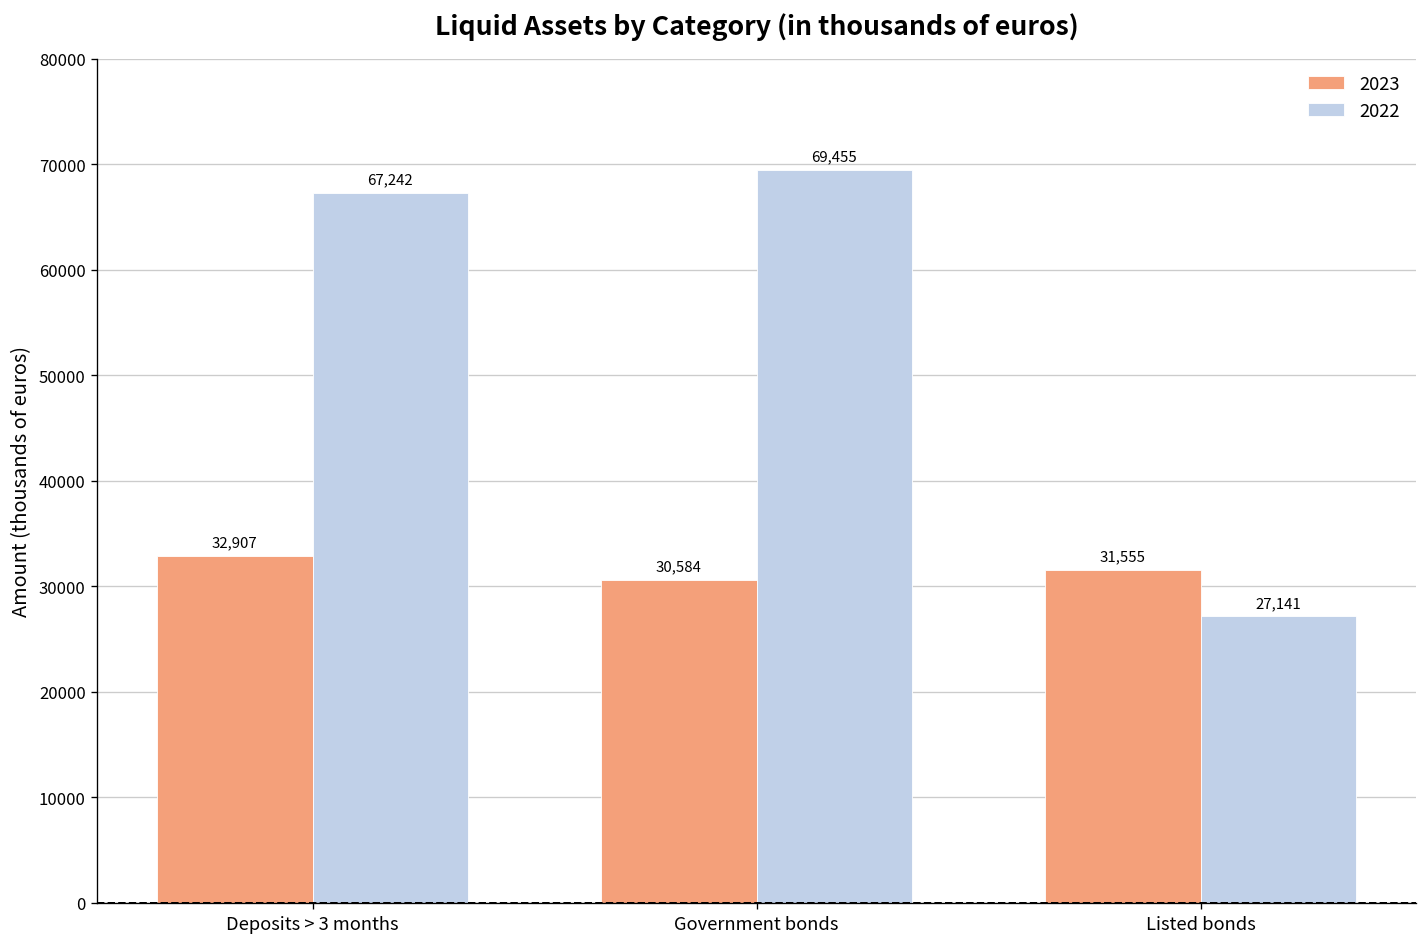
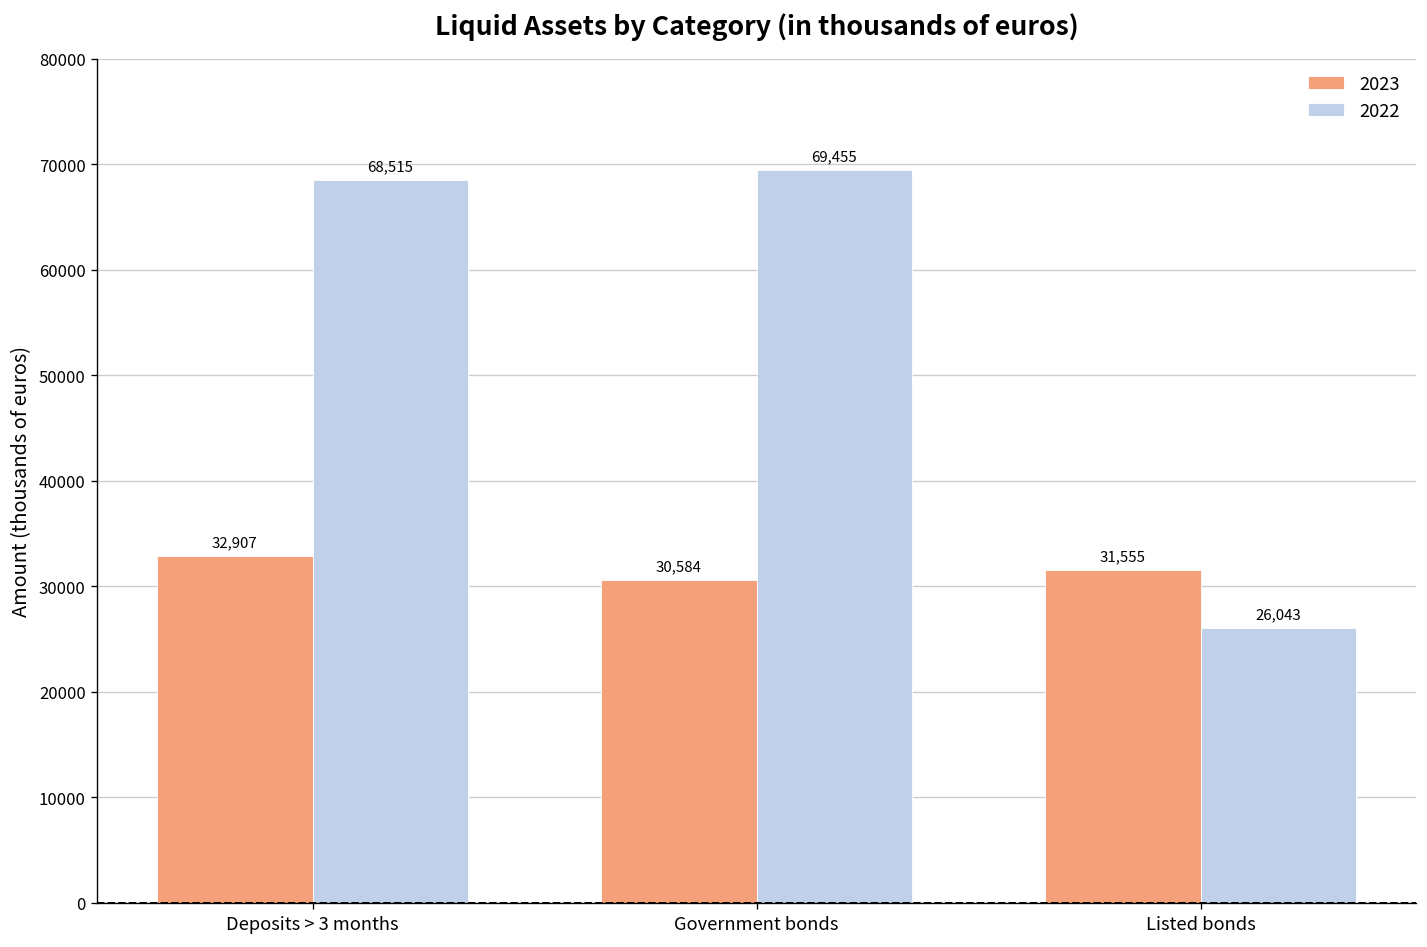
2022, Deposits > 3 months: 67,242 -> 68,515
2022, Listed bonds: 27,141 -> 26,043
